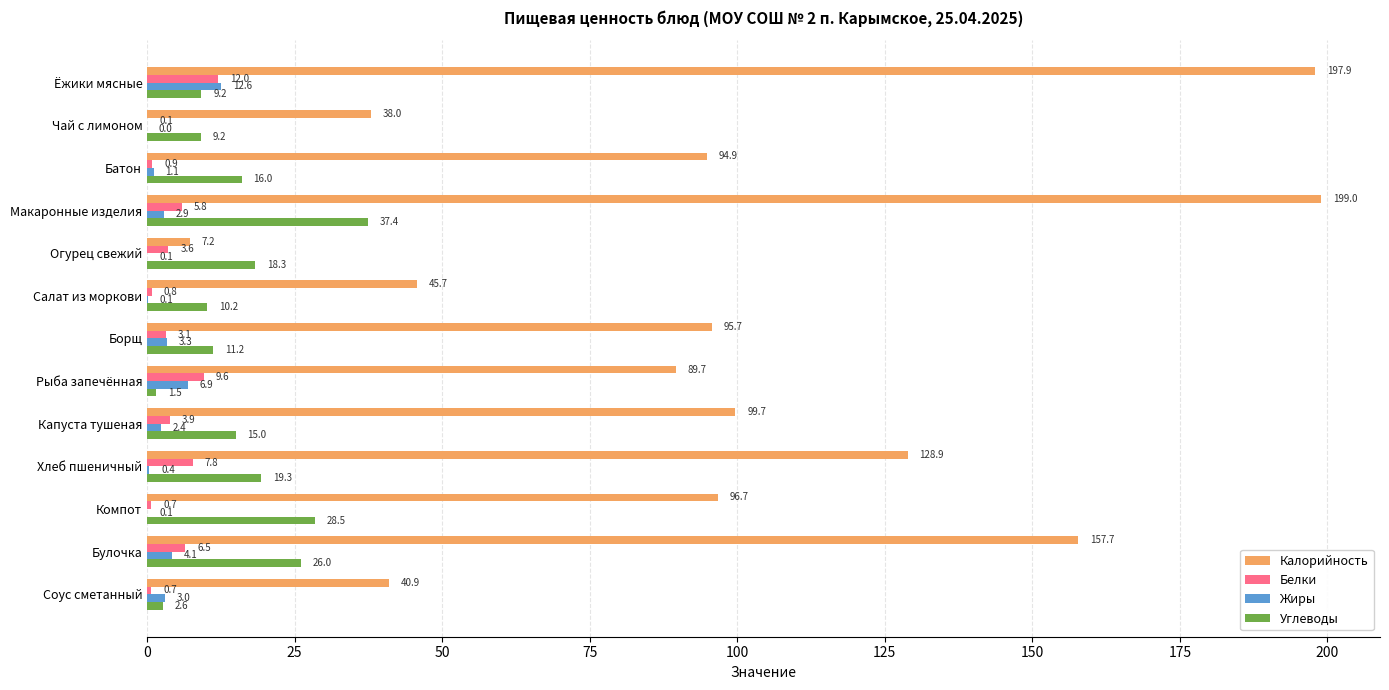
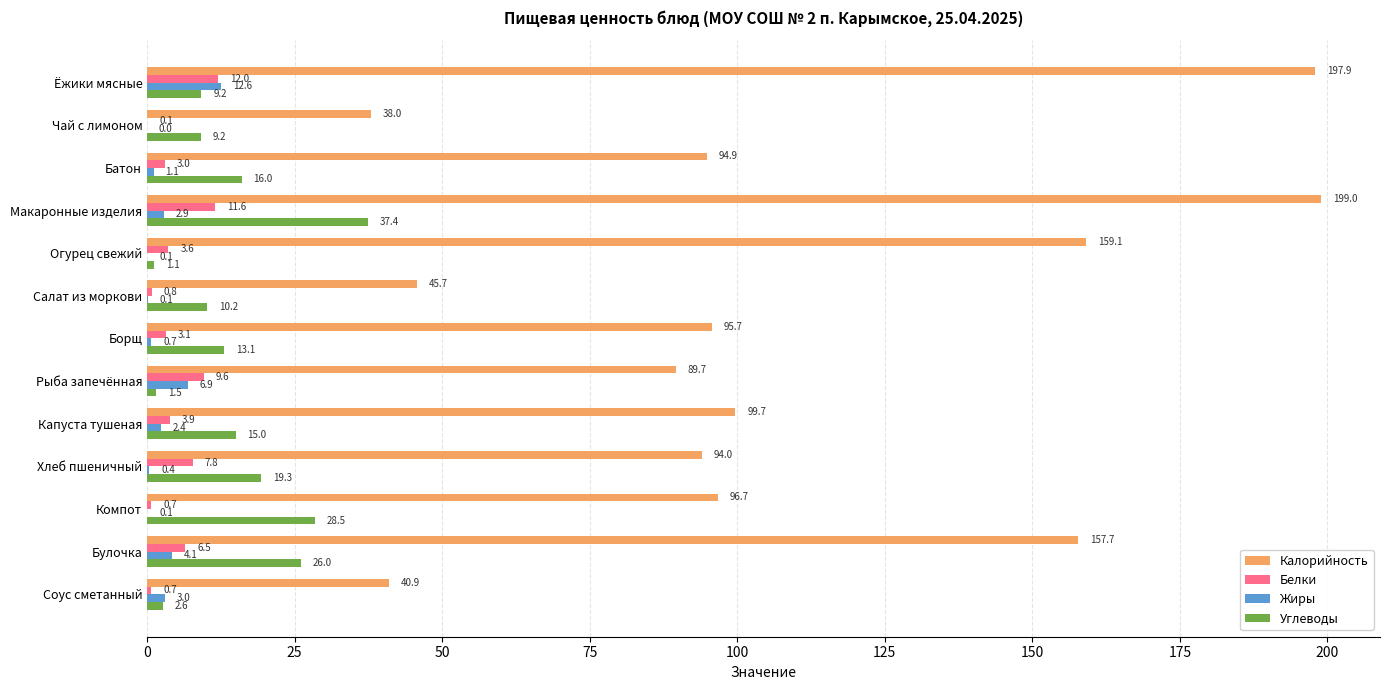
Белки, Батон: 0.9 -> 3.0
Белки, Макаронные изделия: 5.8 -> 11.6
Калорийность, Огурец свежий: 7.2 -> 159.1
Углеводы, Огурец свежий: 18.3 -> 1.1
Жиры, Борщ: 3.3 -> 0.7
Углеводы, Борщ: 11.2 -> 13.1
Калорийность, Хлеб пшеничный: 128.9 -> 94.0
